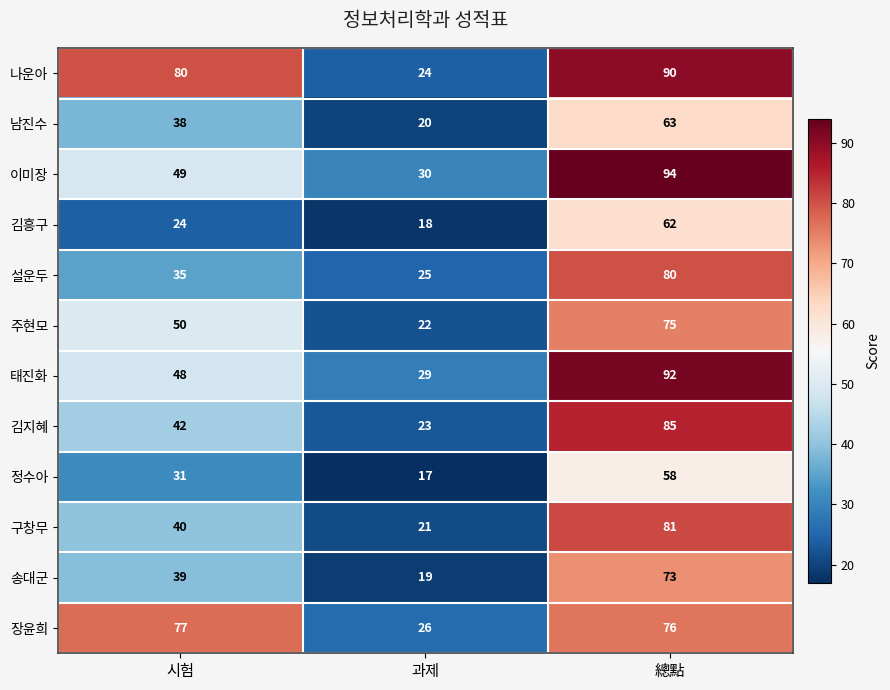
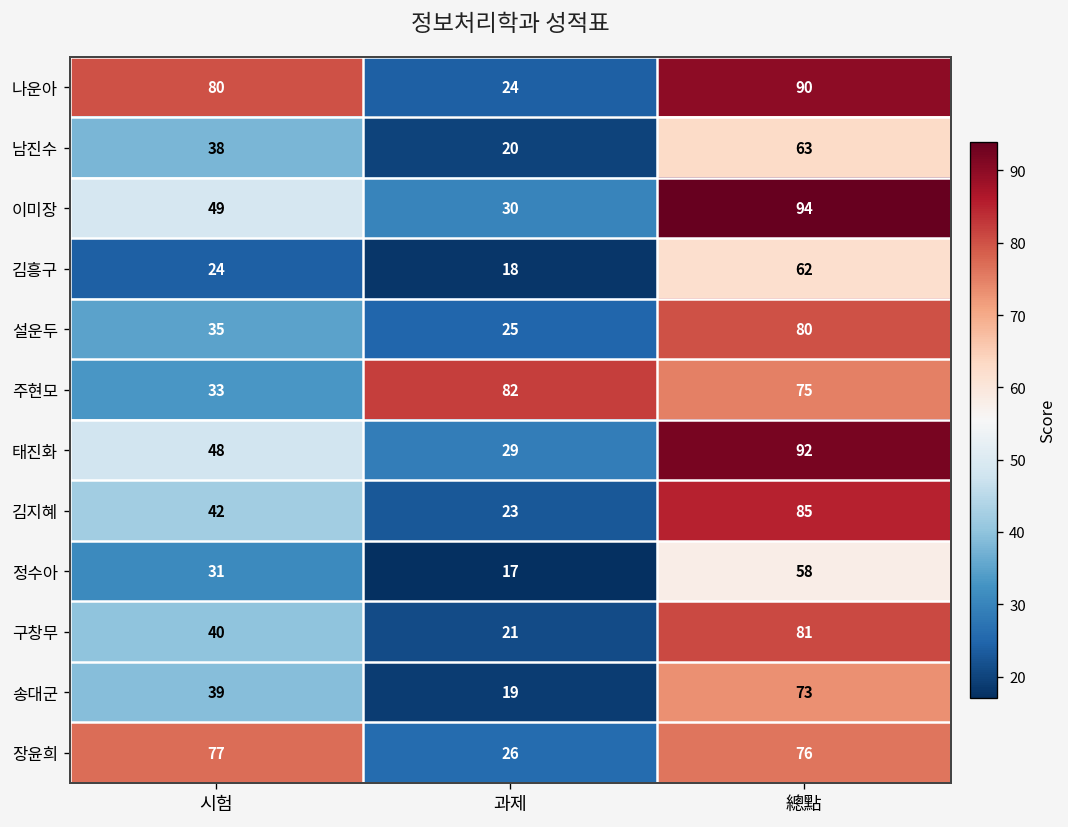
주현모, 시험: 50 -> 33
주현모, 과제: 22 -> 82
